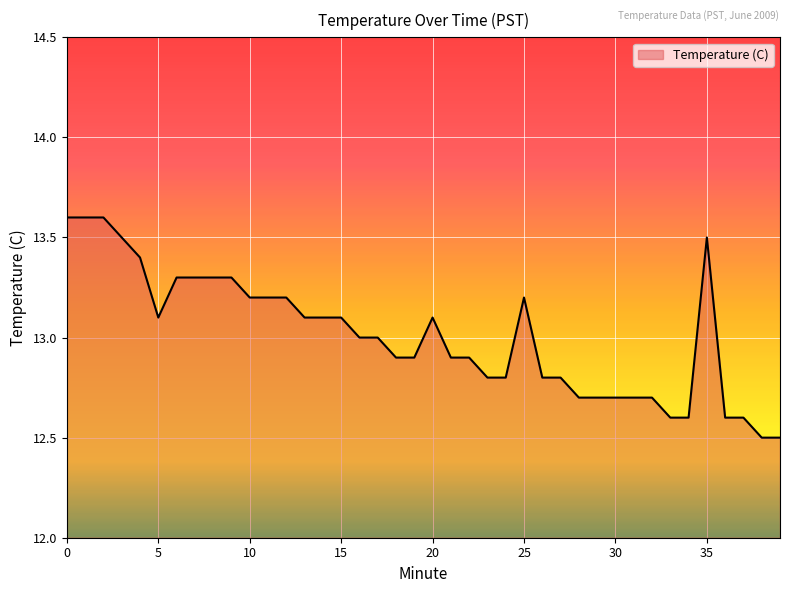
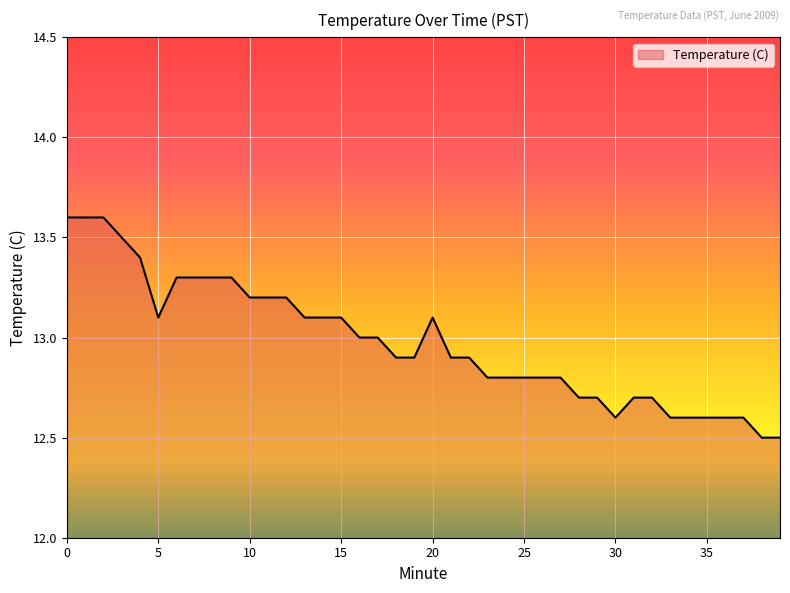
25: 13.2 -> 12.8
30: 12.7 -> 12.6
35: 13.5 -> 12.6
